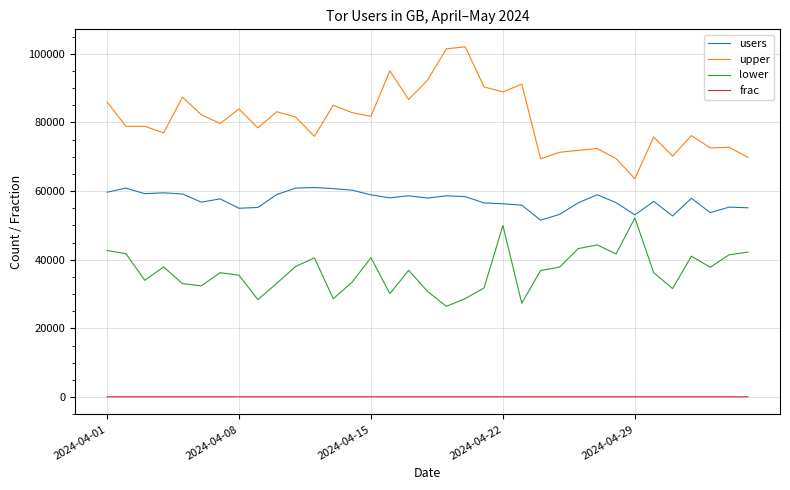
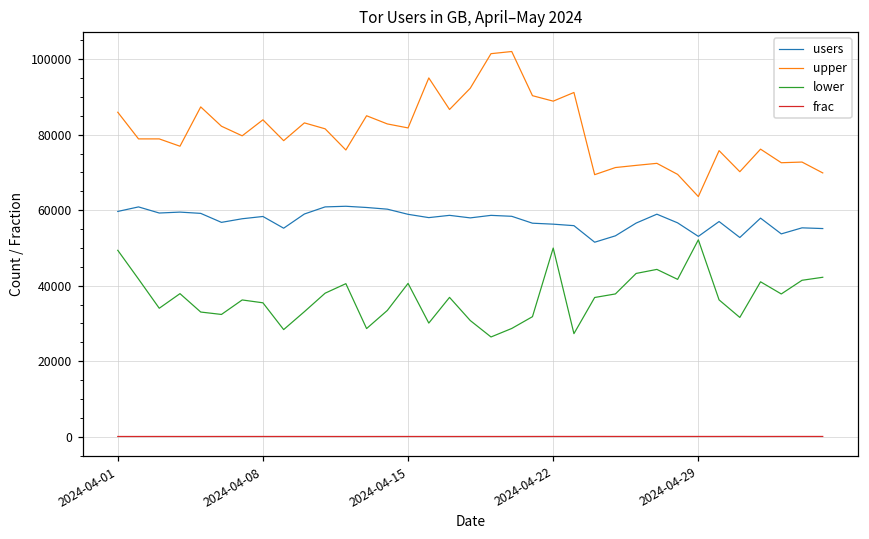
lower, 2024-04-01: 43000 -> 49000
users, 2024-04-08: 55000 -> 58000
